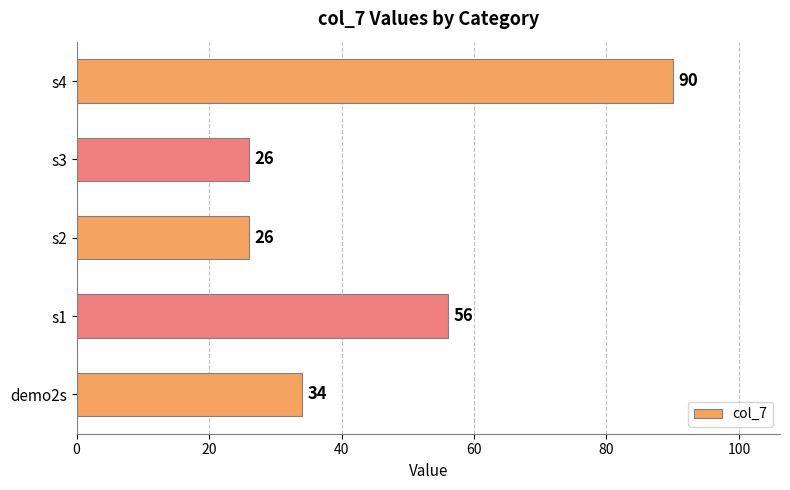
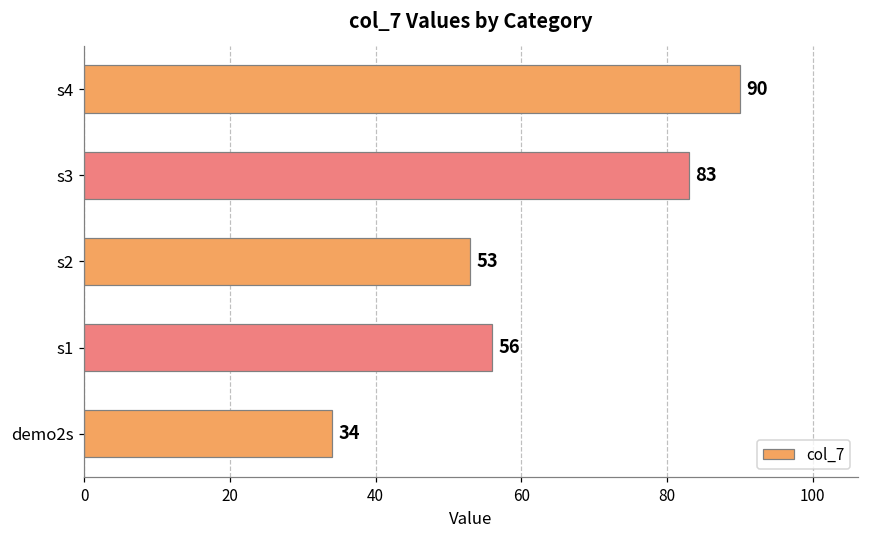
s3: 26 -> 83
s2: 26 -> 53
